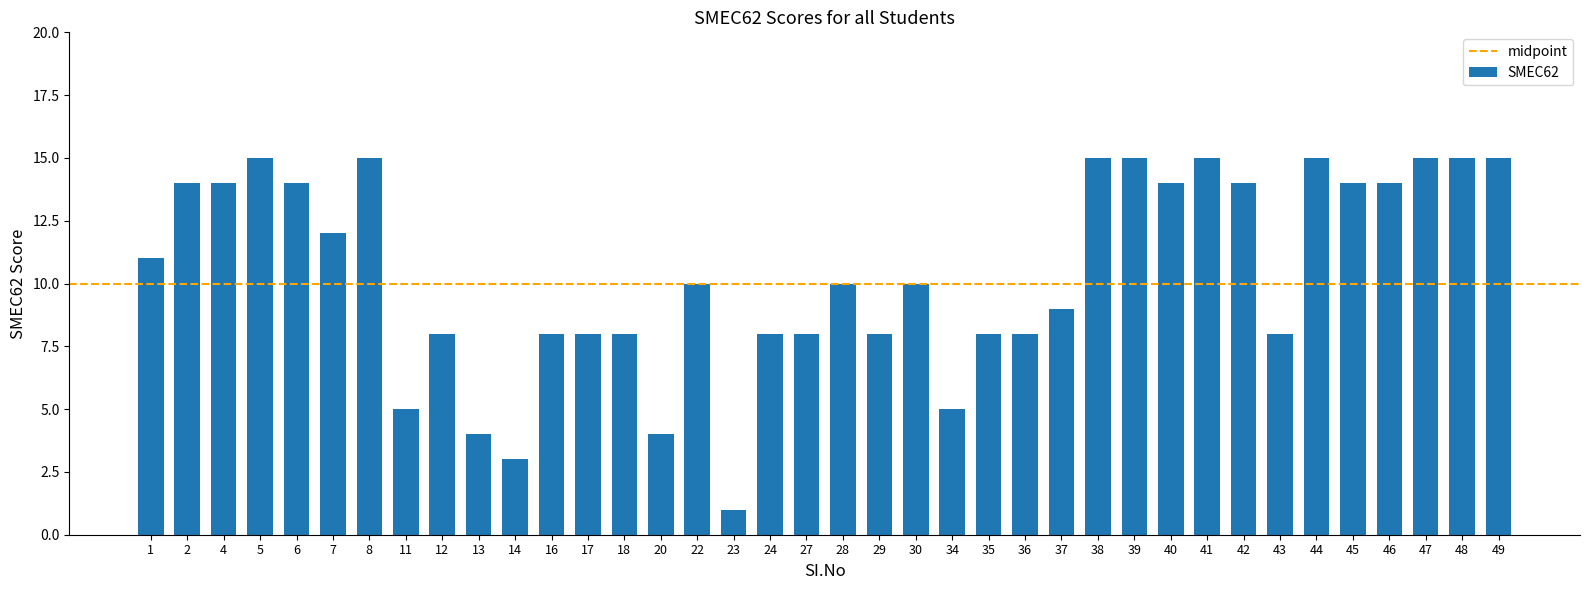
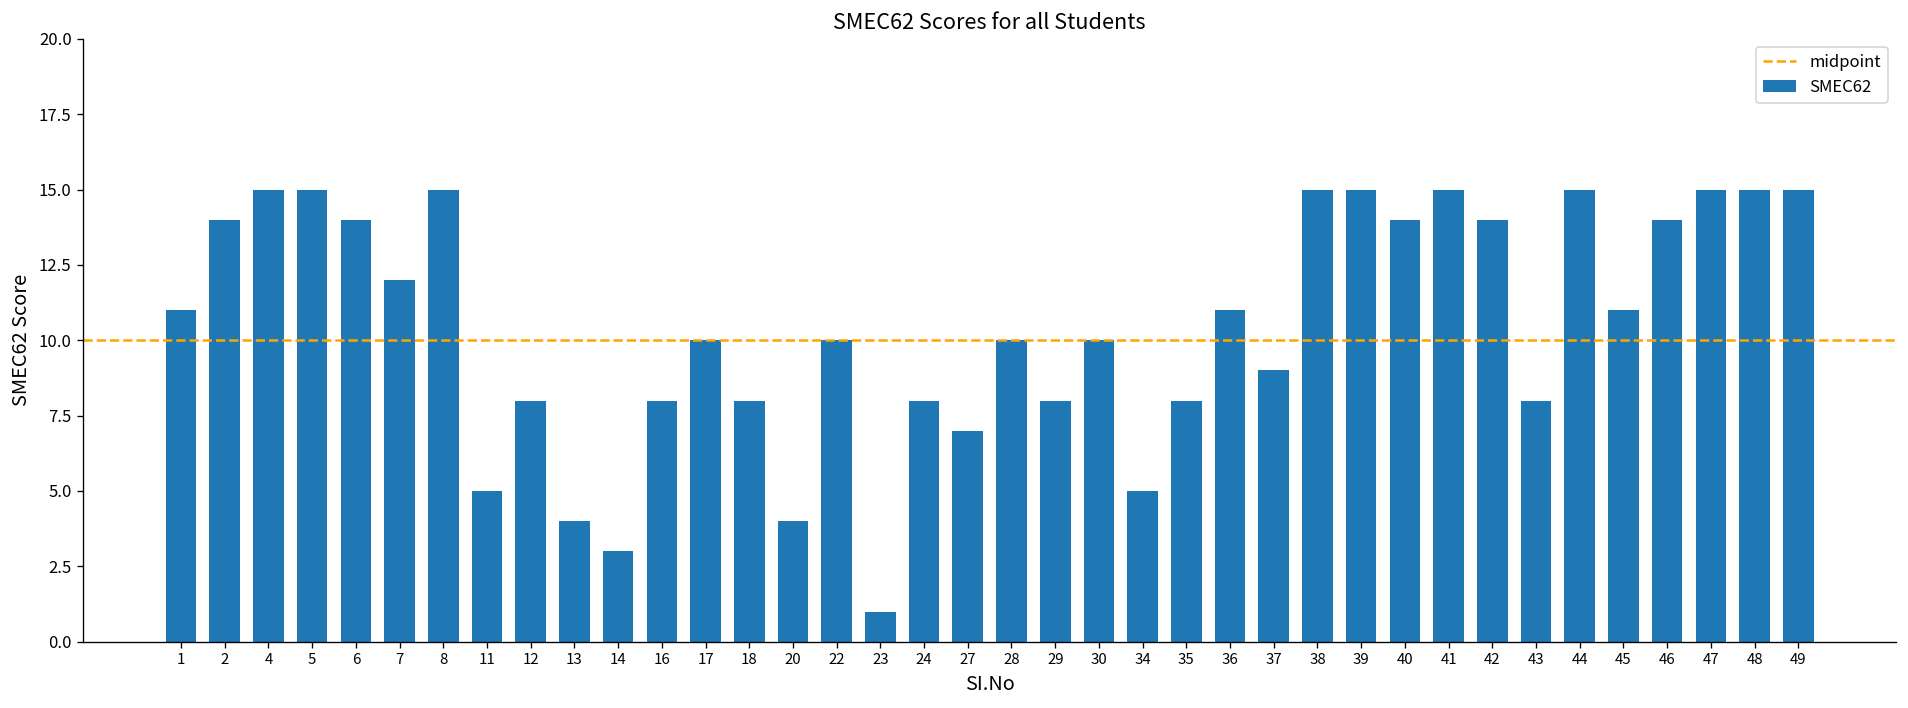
4: 14 -> 15
17: 8 -> 10
27: 8 -> 7
36: 8 -> 11
45: 14 -> 11
